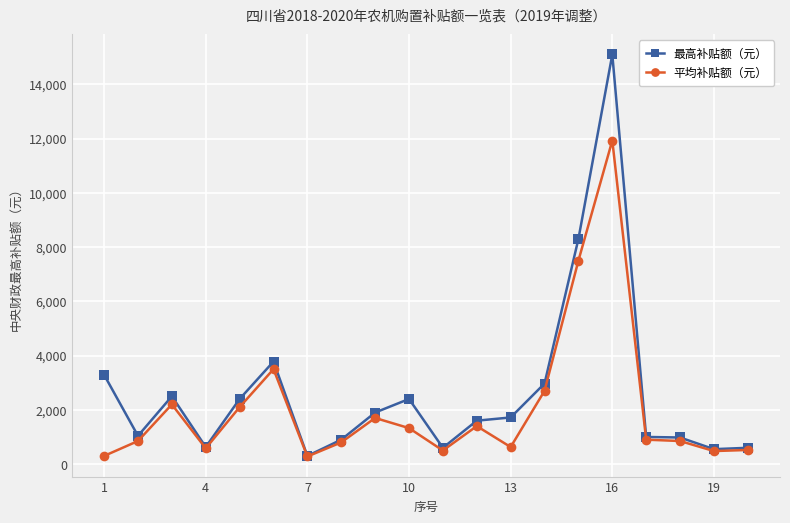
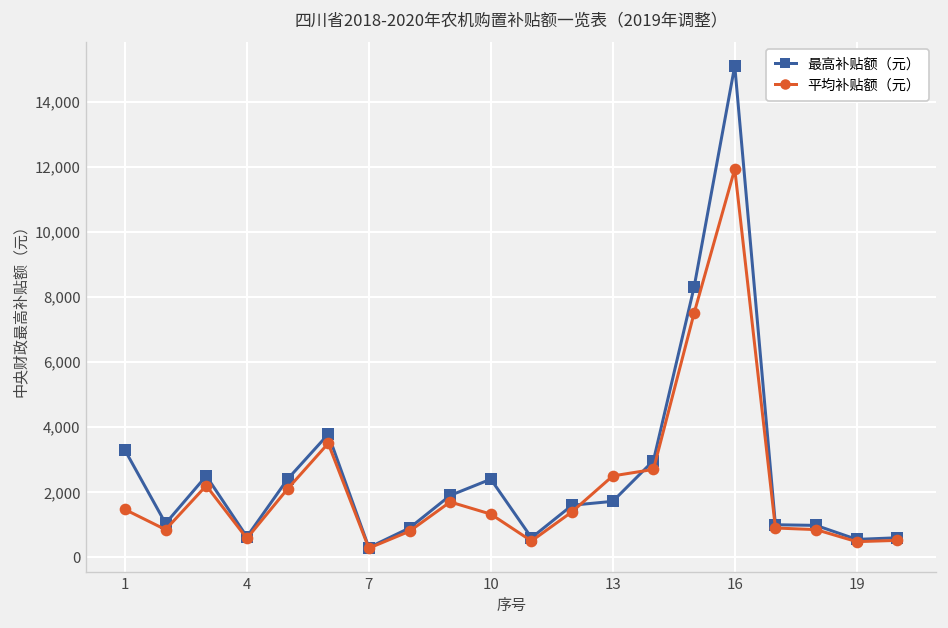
平均补贴额（元）, 1: 300 -> 1,500
平均补贴额（元）, 13: 600 -> 2,500
